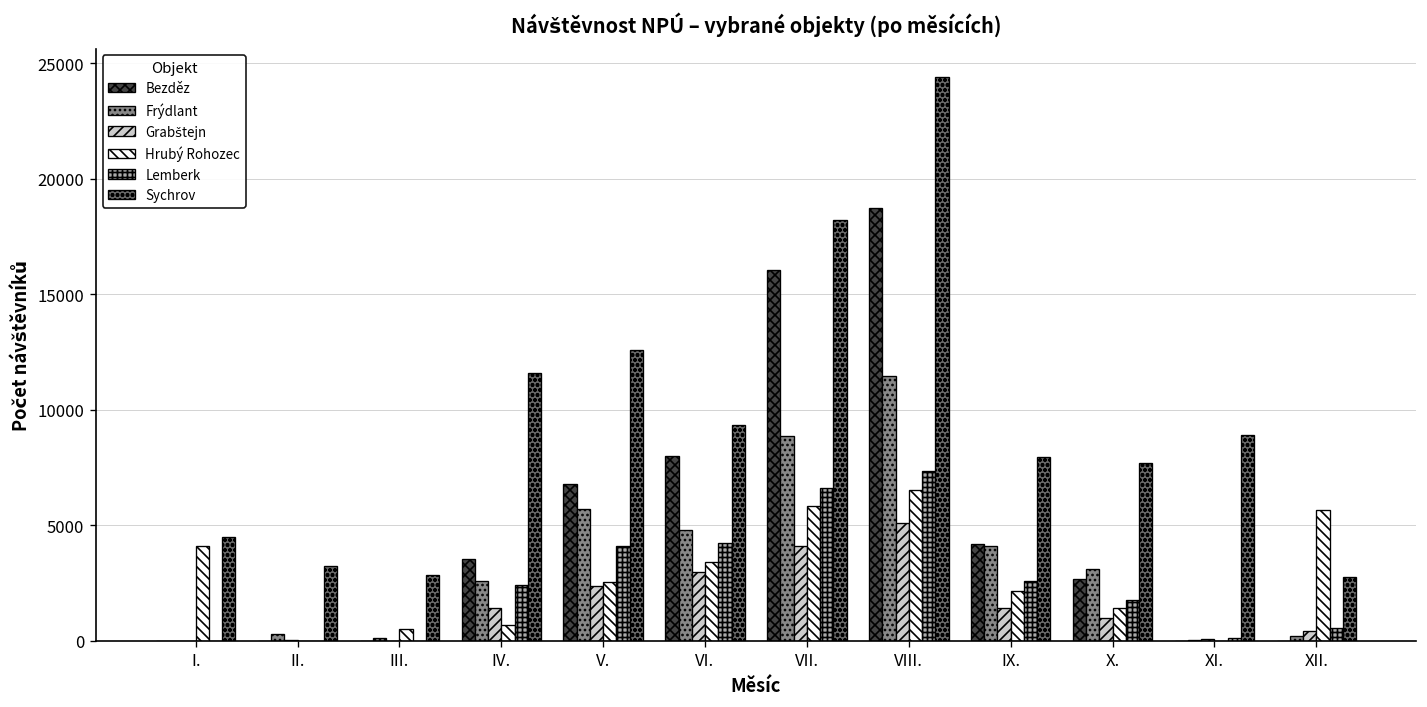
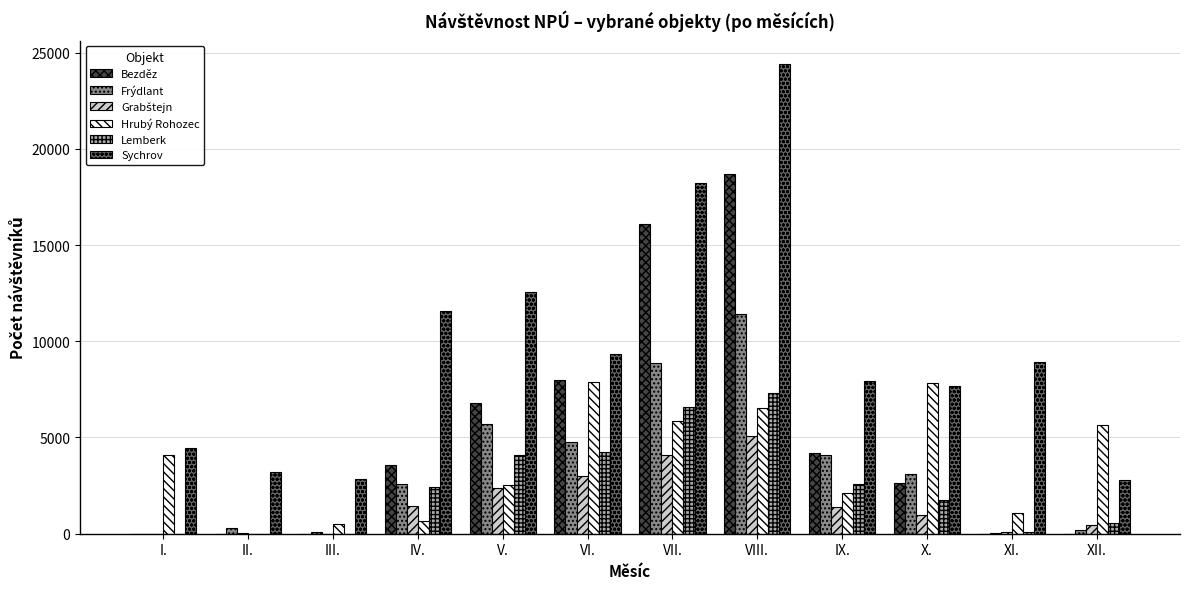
Hrubý Rohozec, VI.: 3400 -> 7900
Hrubý Rohozec, X.: 1400 -> 7900
Hrubý Rohozec, XI.: 0 -> 1100
